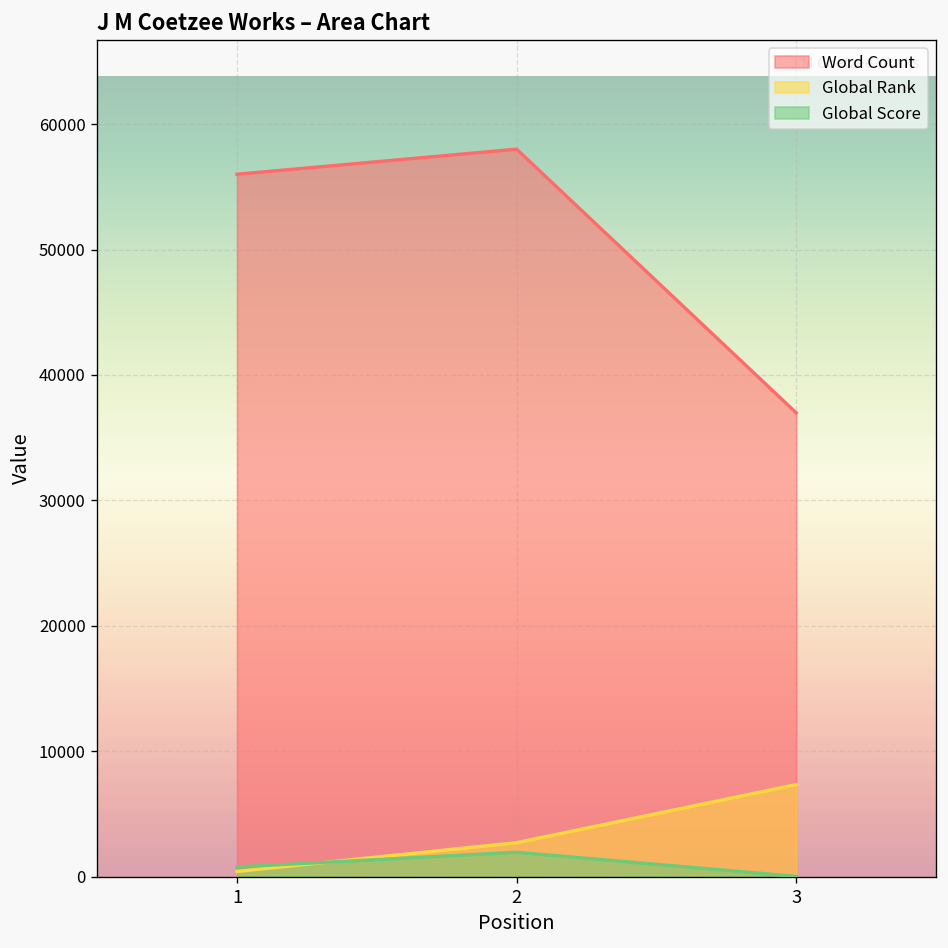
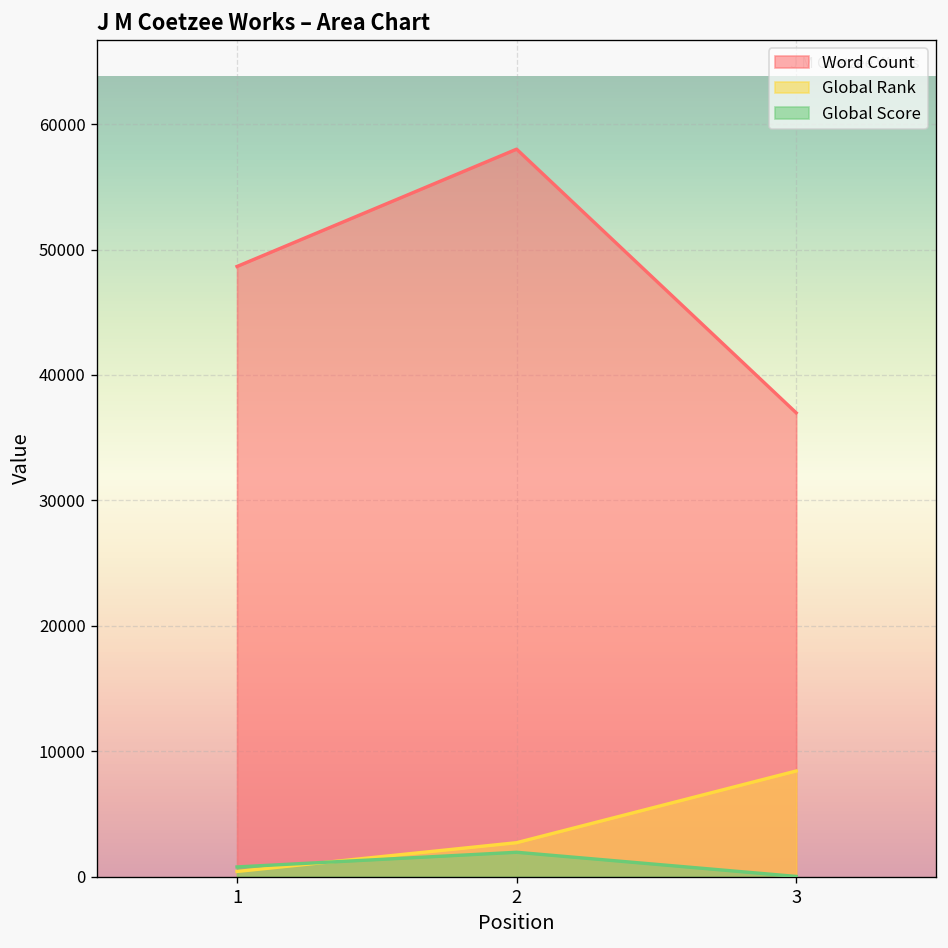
Word Count, 1: 56000 -> 48700
Global Rank, 3: 7400 -> 8400
